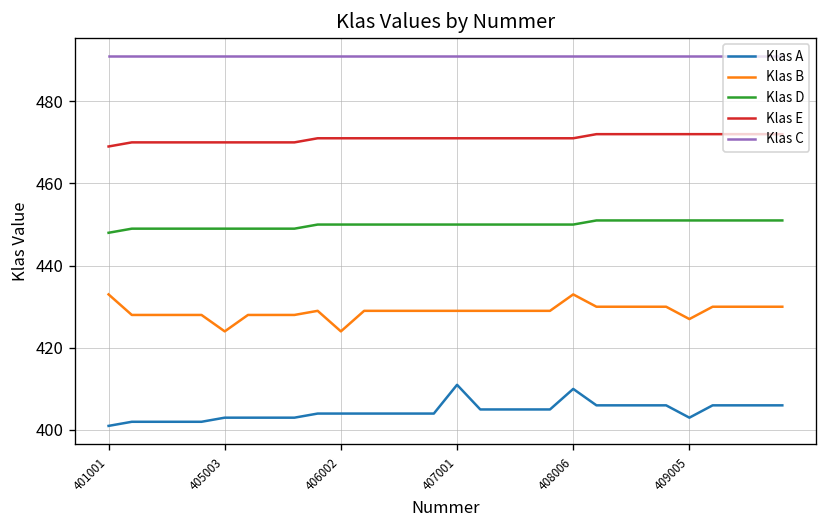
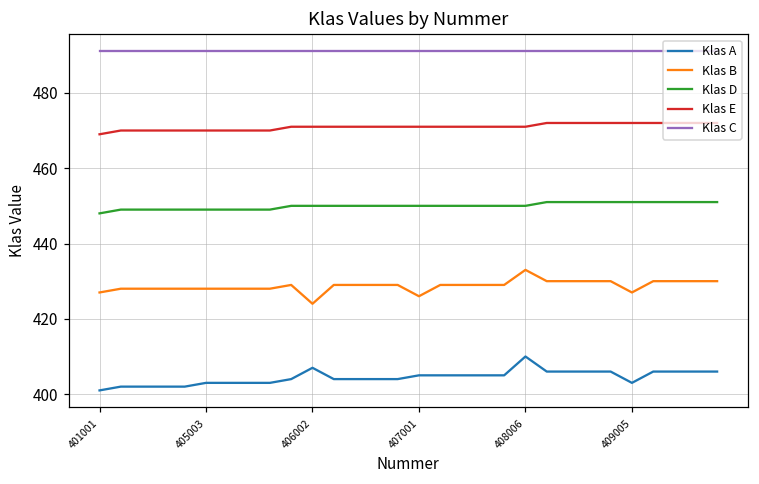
Klas B, 401001: 433 -> 427
Klas B, 405003: 424 -> 428
Klas A, 406002: 404 -> 407
Klas A, 407001: 411 -> 405
Klas B, 407001: 429 -> 426
